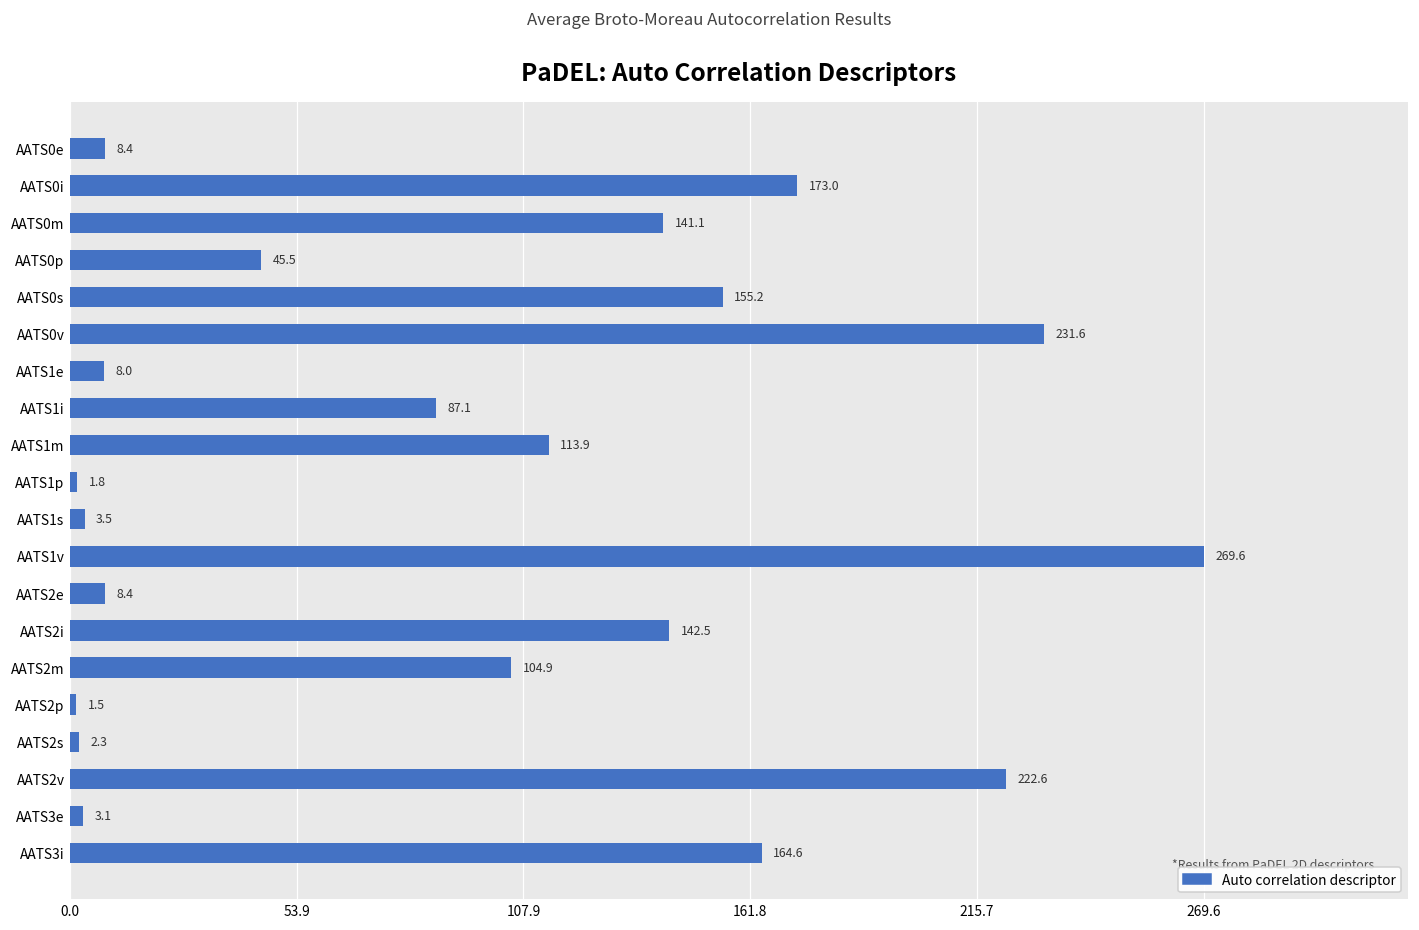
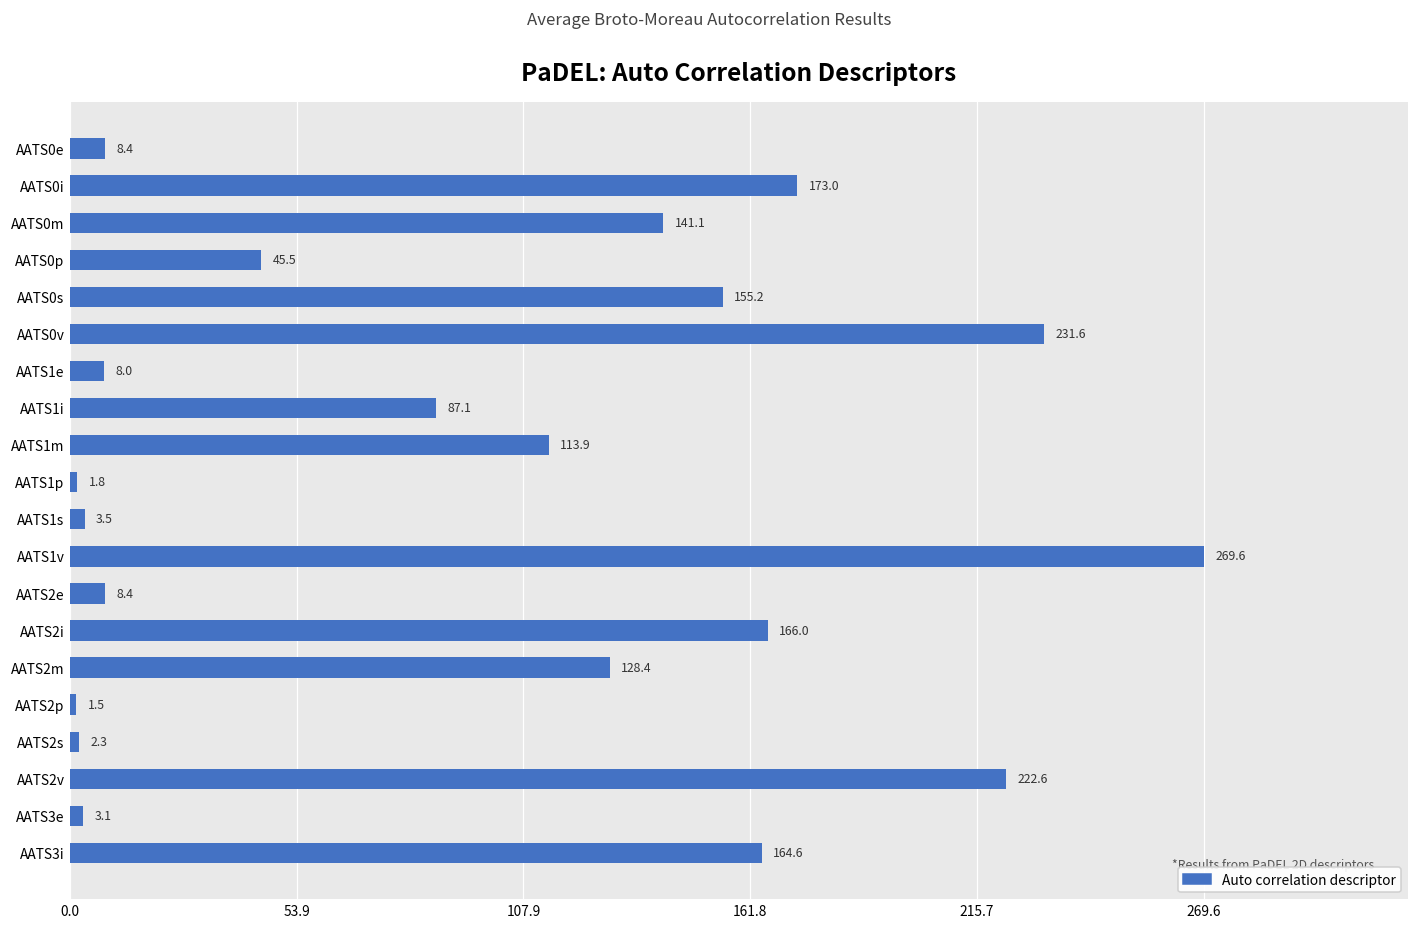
AATS2i: 142.5 -> 166.0
AATS2m: 104.9 -> 128.4
